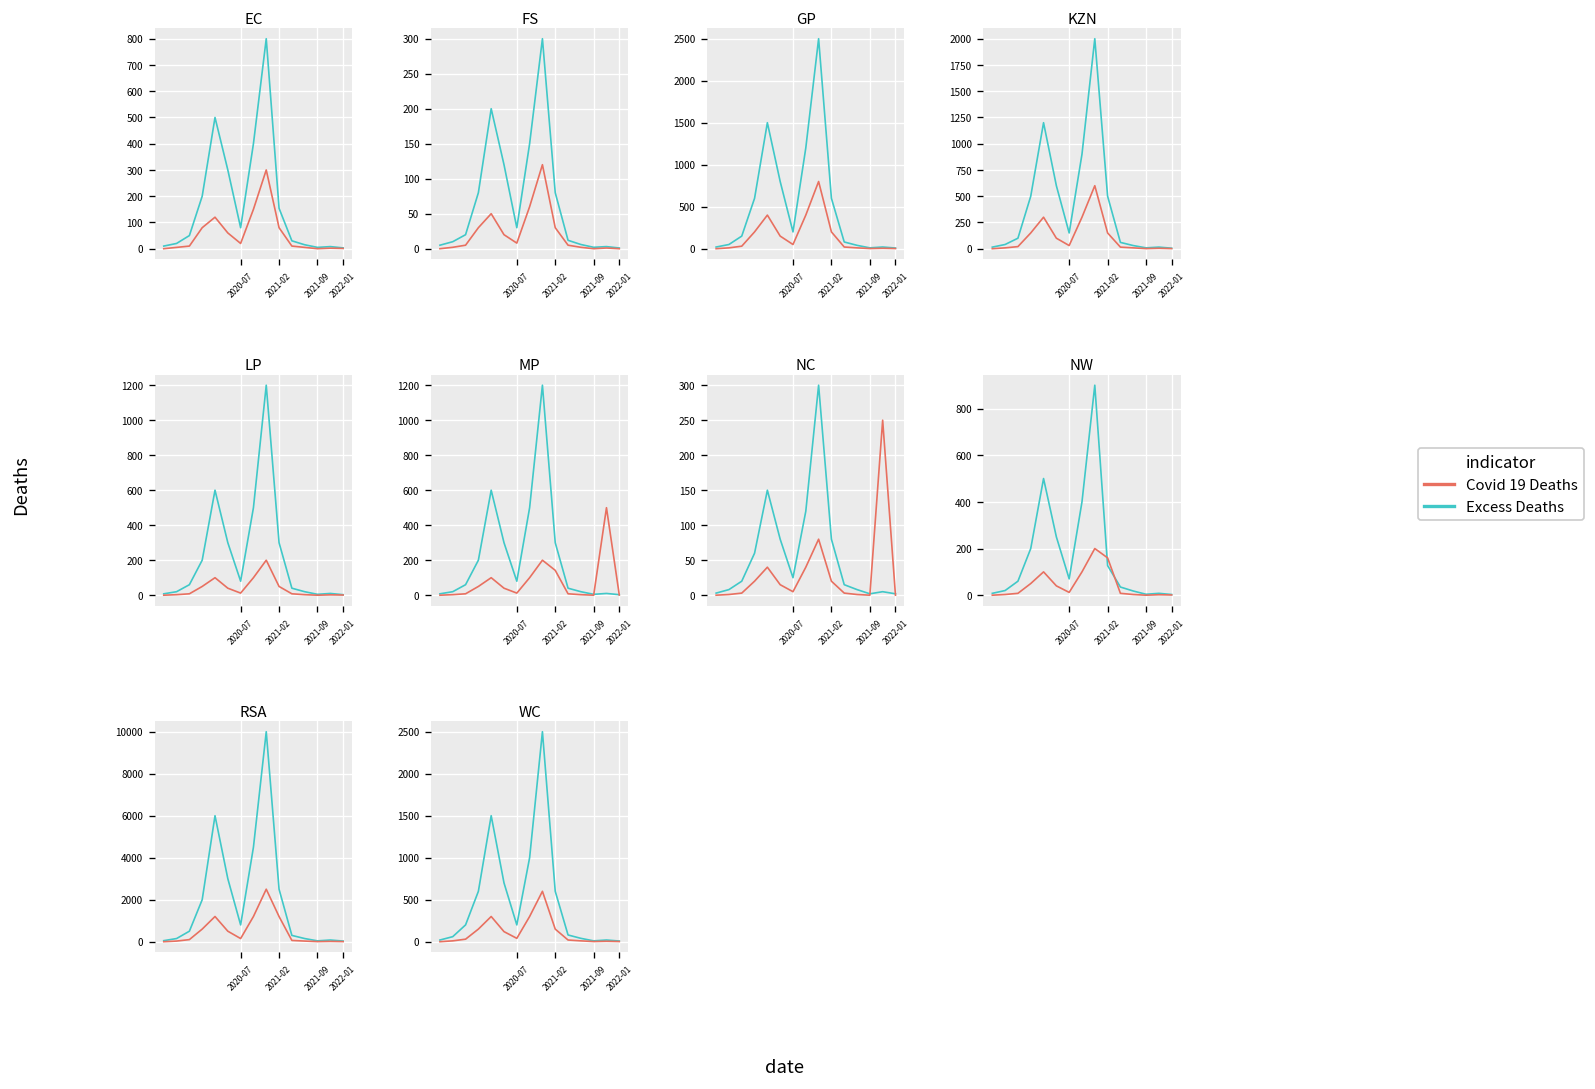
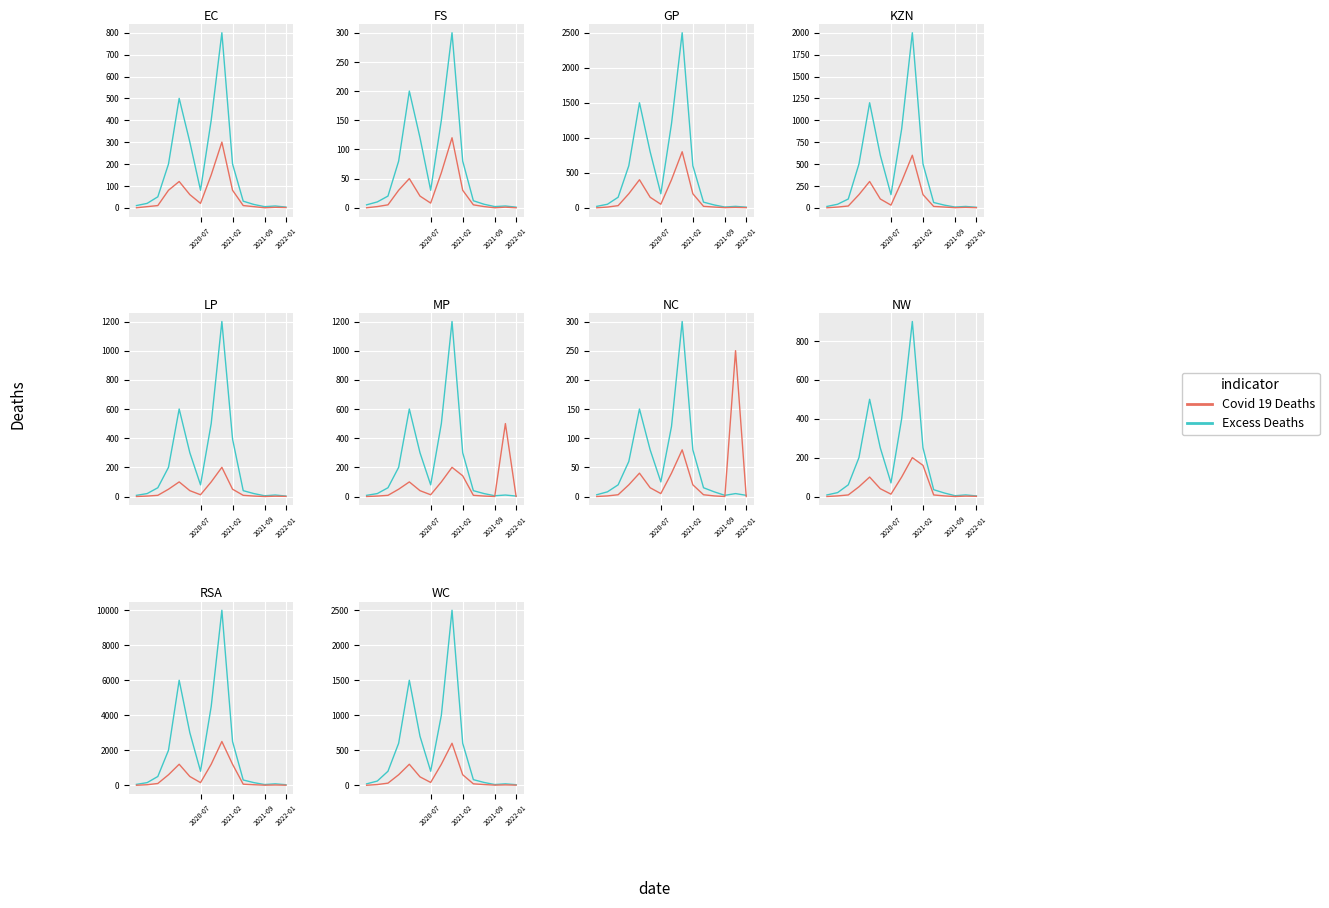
EC, Excess Deaths, 2021-02: 150 -> 200
LP, Excess Deaths, 2021-02: 300 -> 390
NW, Excess Deaths, 2021-02: 130 -> 250
